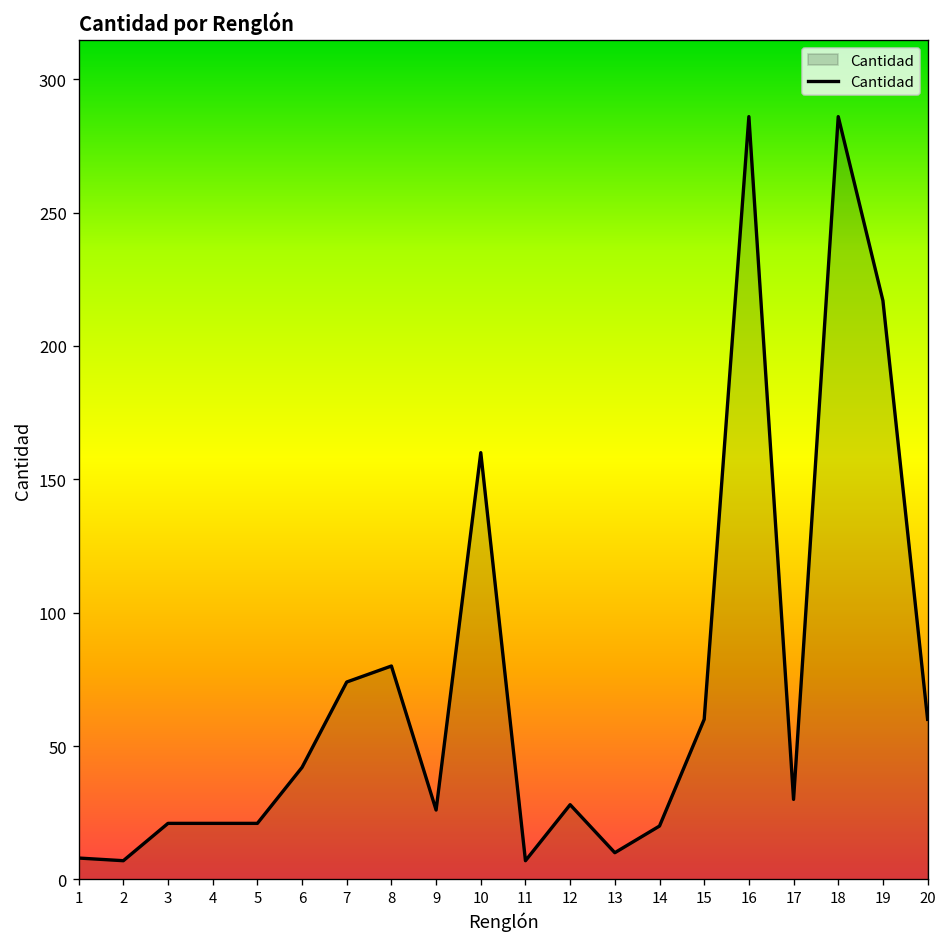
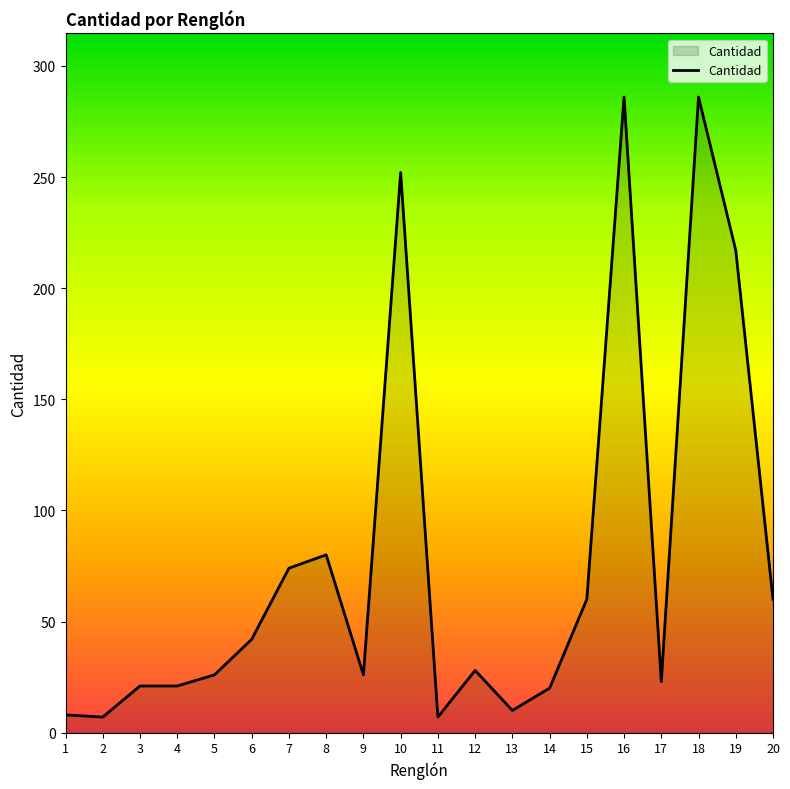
5: 21 -> 26
10: 160 -> 252
17: 30 -> 23
